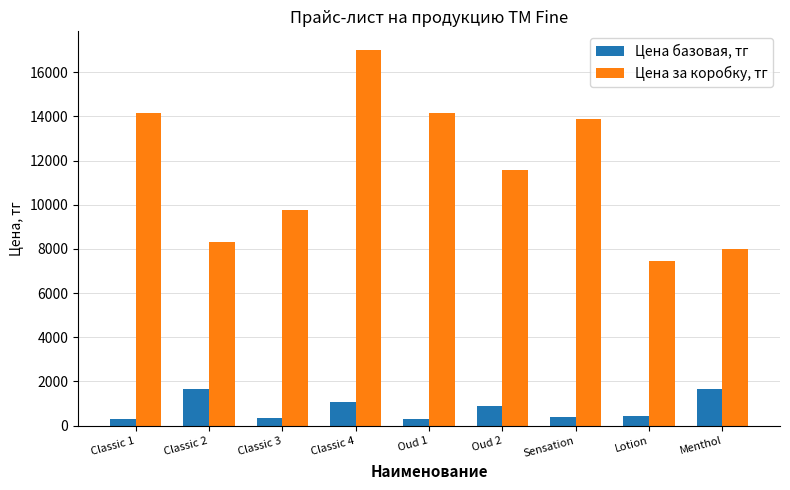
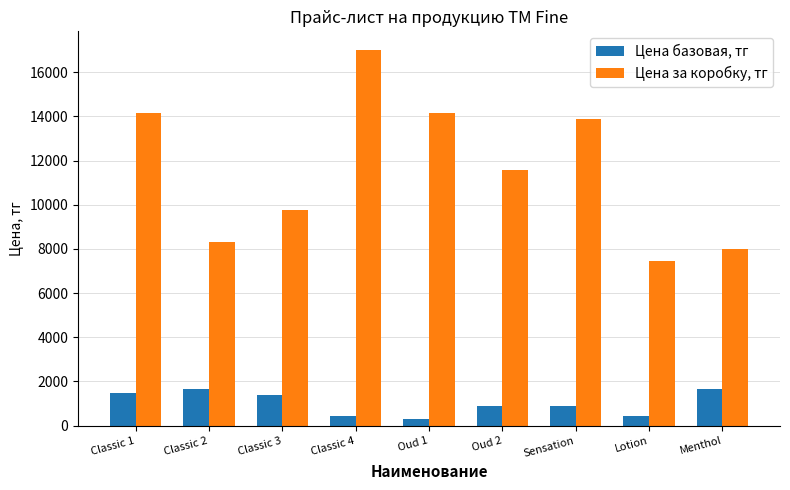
Цена базовая, тг, Classic 1: 300 -> 1500
Цена базовая, тг, Classic 3: 300 -> 1400
Цена базовая, тг, Classic 4: 1000 -> 400
Цена базовая, тг, Sensation: 400 -> 900
